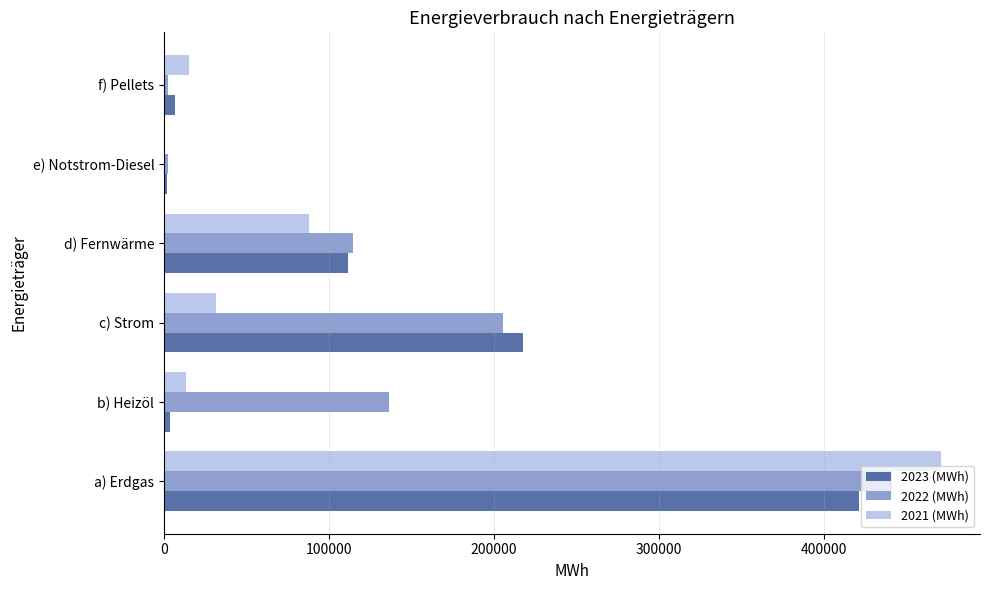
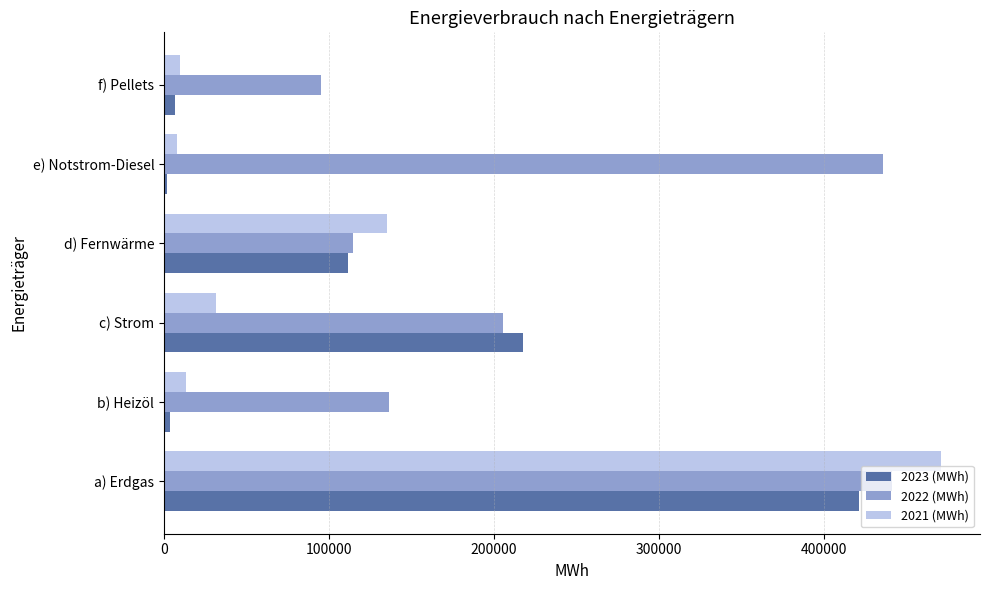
2021 (MWh), f) Pellets: 15000 -> 10000
2022 (MWh), f) Pellets: 2000 -> 95000
2021 (MWh), e) Notstrom-Diesel: 1000 -> 8000
2022 (MWh), e) Notstrom-Diesel: 2000 -> 436000
2021 (MWh), d) Fernwärme: 88000 -> 135000
